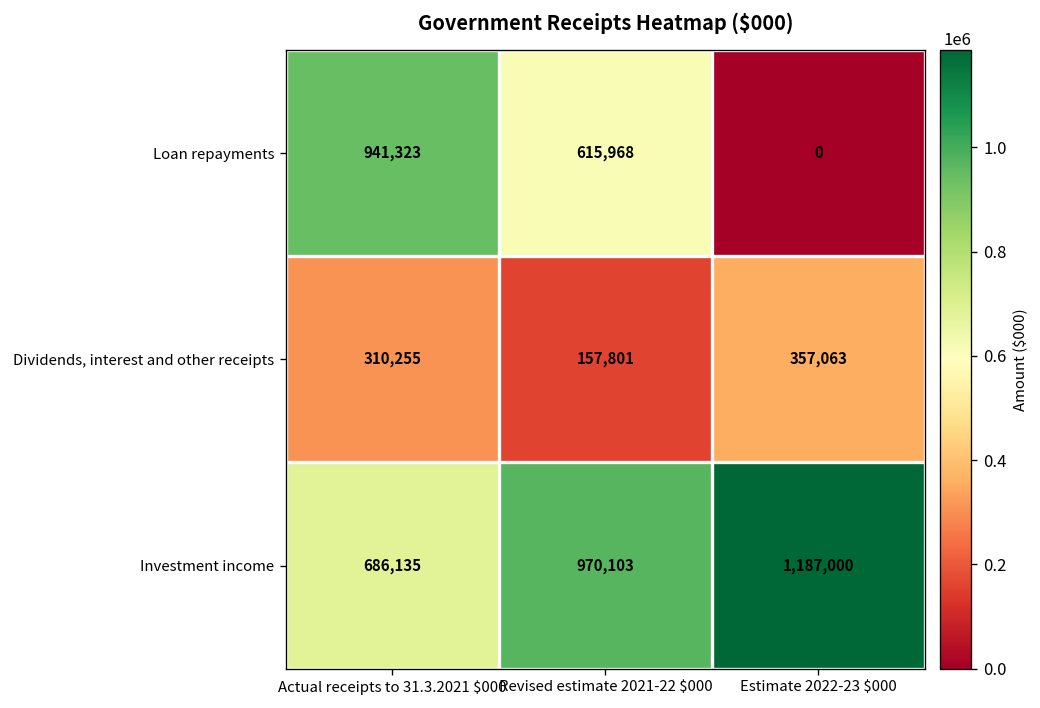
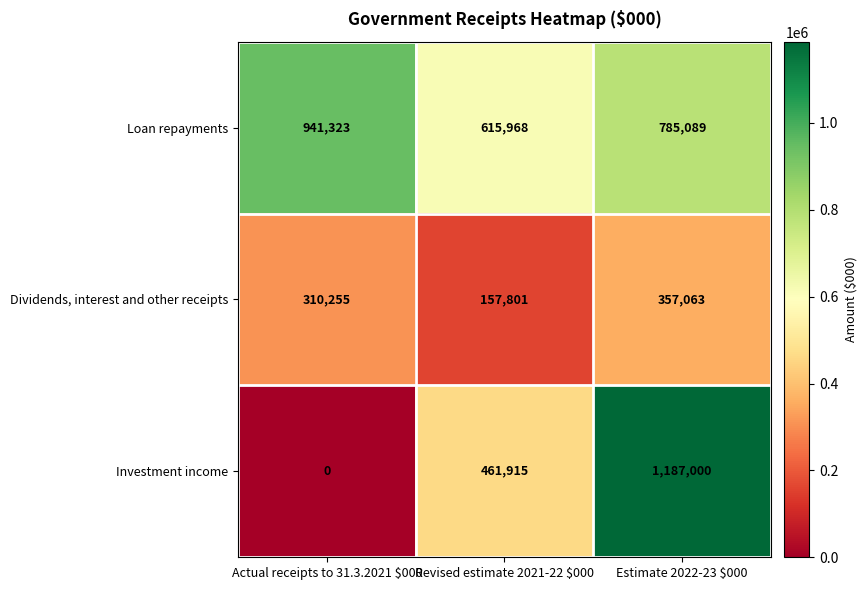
Loan repayments, Estimate 2022-23 $000: 0 -> 785,089
Investment income, Actual receipts to 31.3.2021 $000: 686,135 -> 0
Investment income, Revised estimate 2021-22 $000: 970,103 -> 461,915
